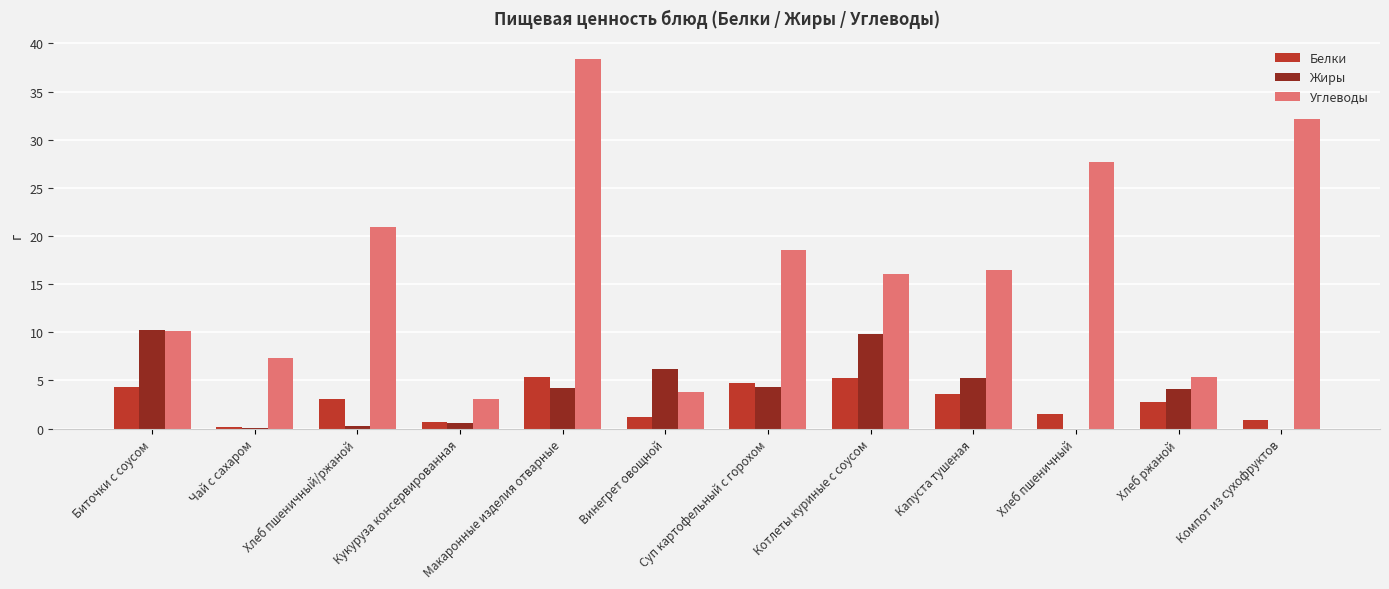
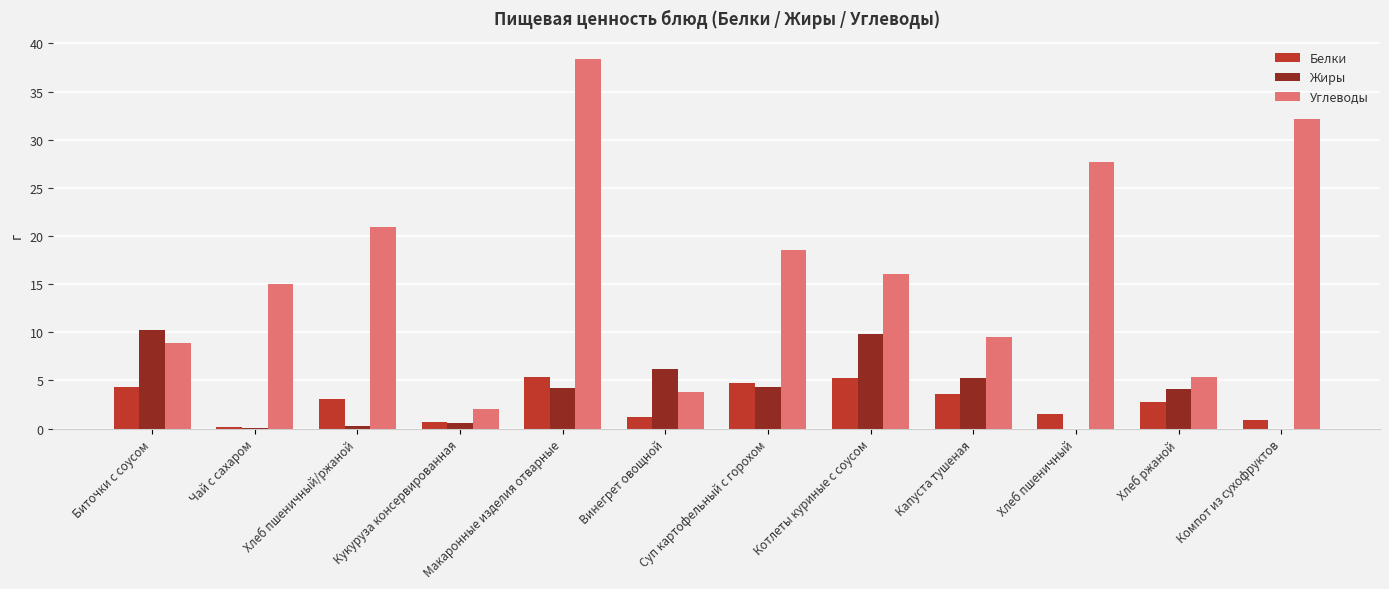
Углеводы, Биточки с соусом: 10 -> 9
Углеводы, Чай с сахаром: 7 -> 15
Углеводы, Кукуруза консервированная: 3 -> 2
Углеводы, Капуста тушеная: 17 -> 9
